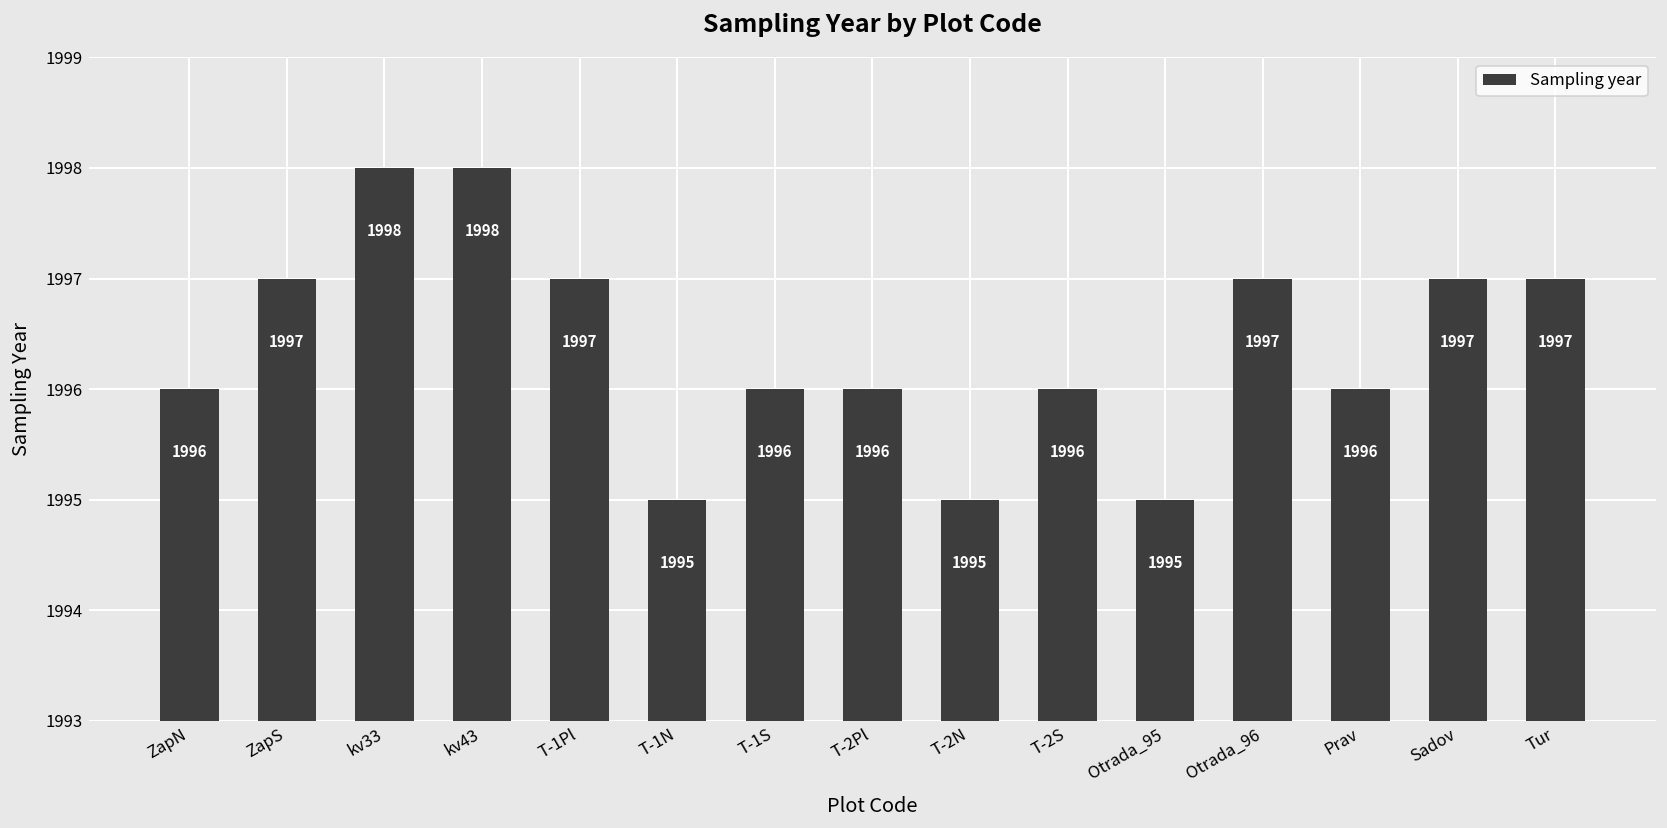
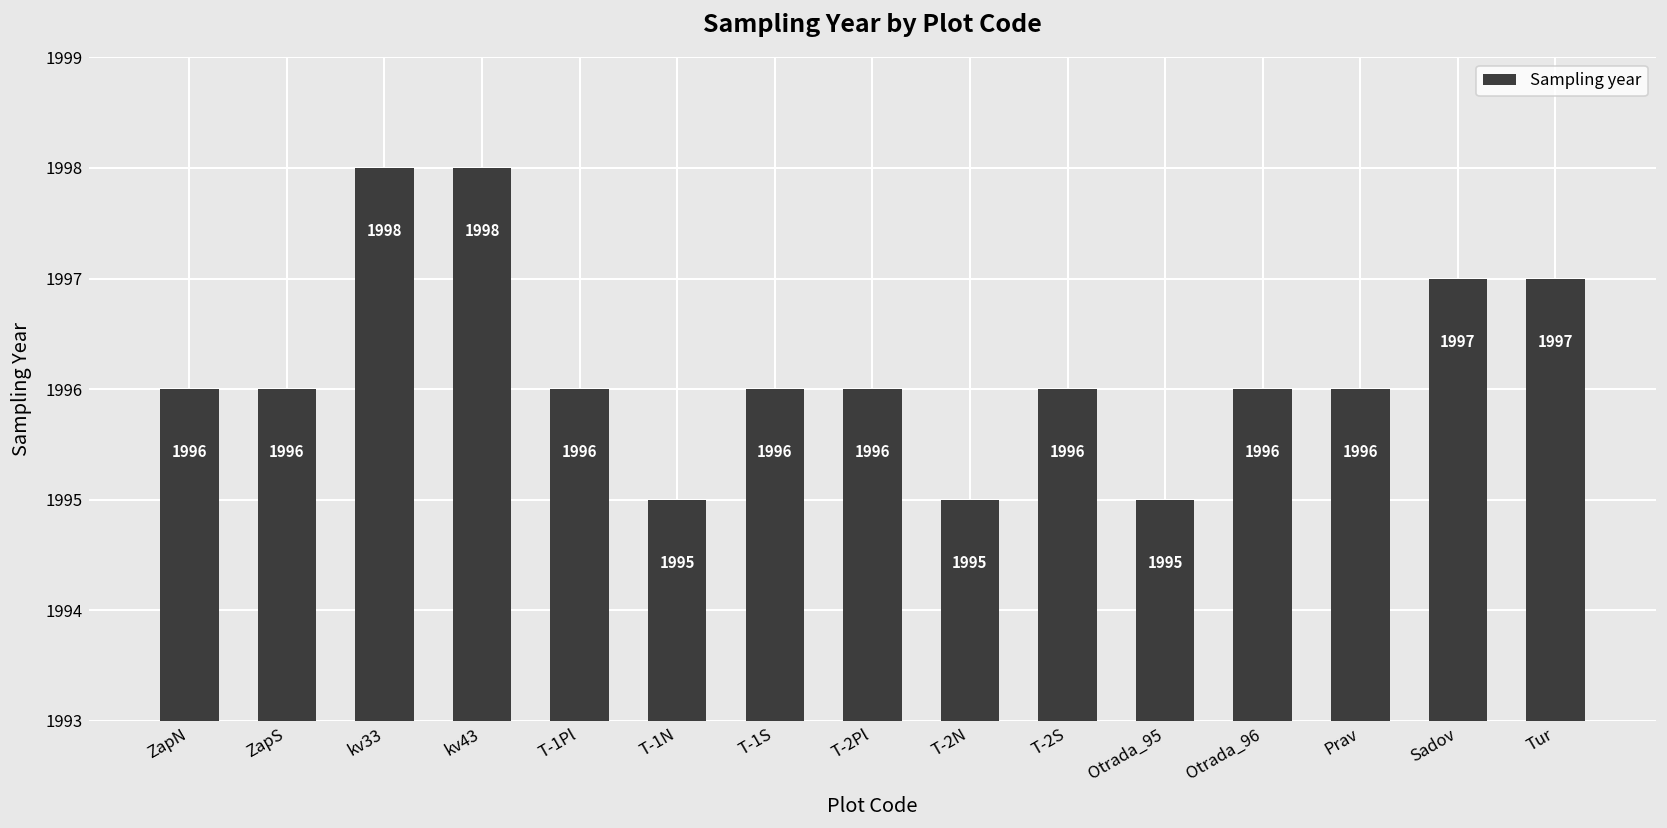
ZapS: 1997 -> 1996
T-1Pl: 1997 -> 1996
Otrada_96: 1997 -> 1996
